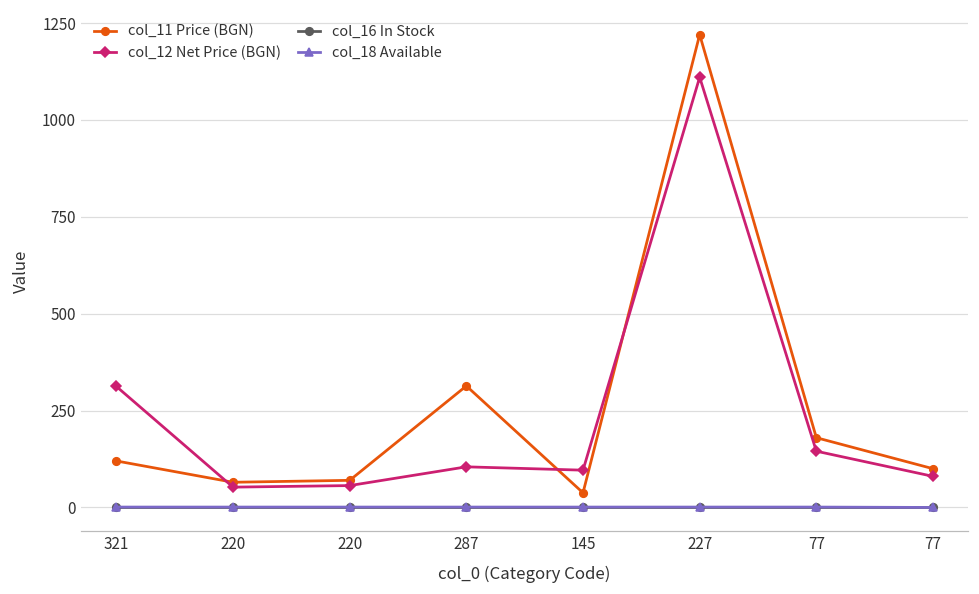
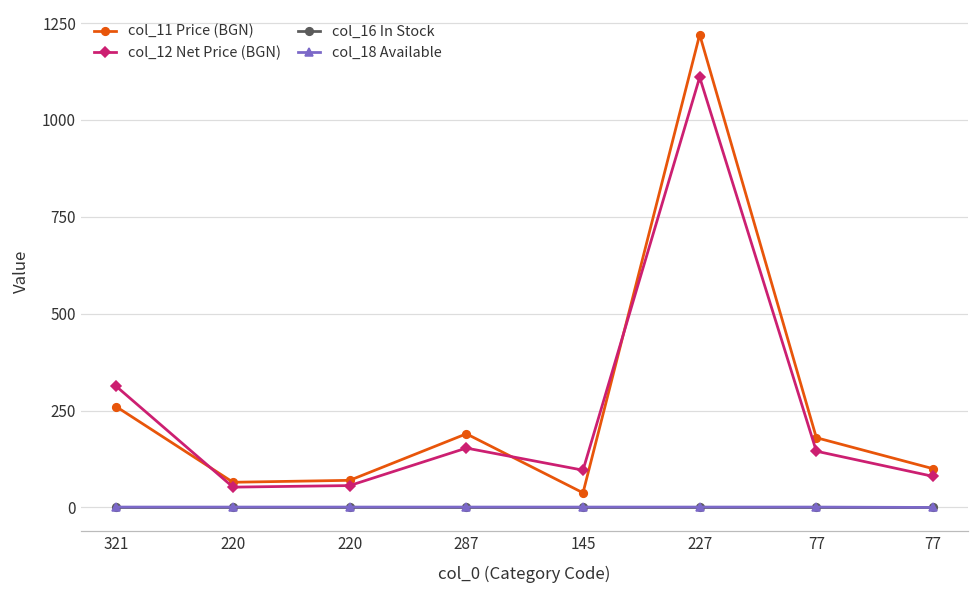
col_11 Price (BGN), 321: 120 -> 260
col_11 Price (BGN), 287: 310 -> 190
col_12 Net Price (BGN), 287: 100 -> 150
